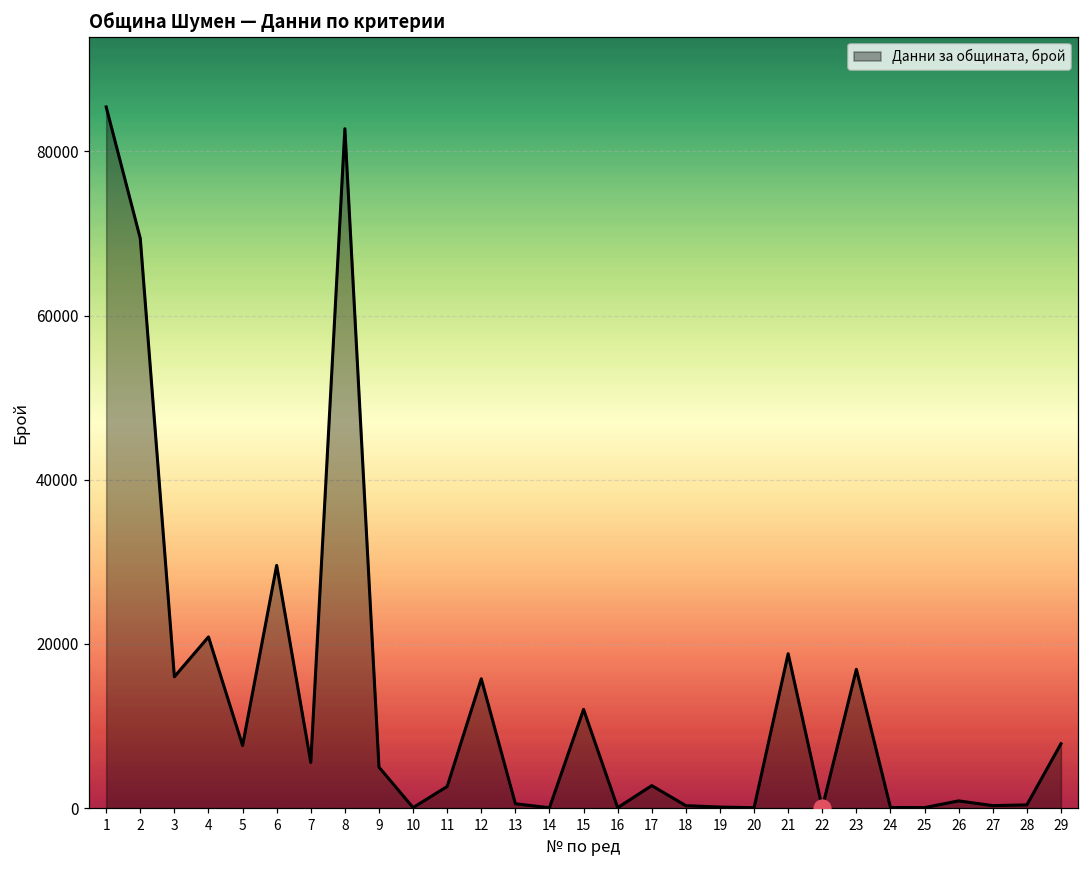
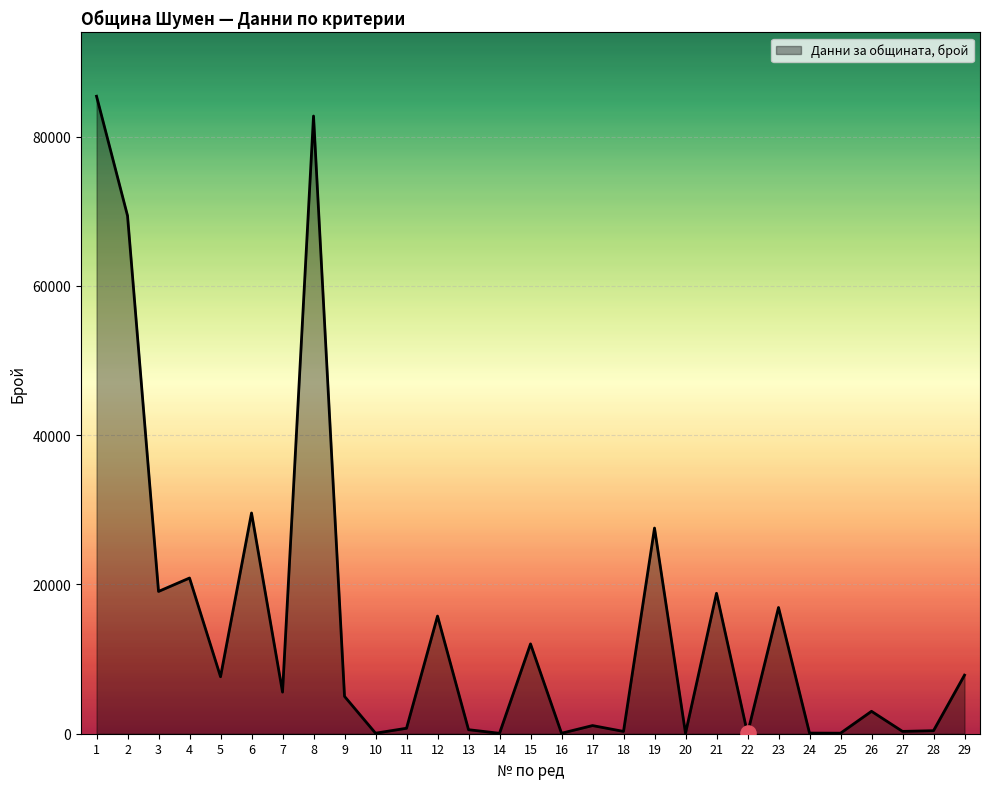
Данни за общината, брой, 3: 16000 -> 19000
Данни за общината, брой, 11: 3000 -> 1000
Данни за общината, брой, 17: 3000 -> 1000
Данни за общината, брой, 19: 0 -> 28000
Данни за общината, брой, 26: 1000 -> 3000
